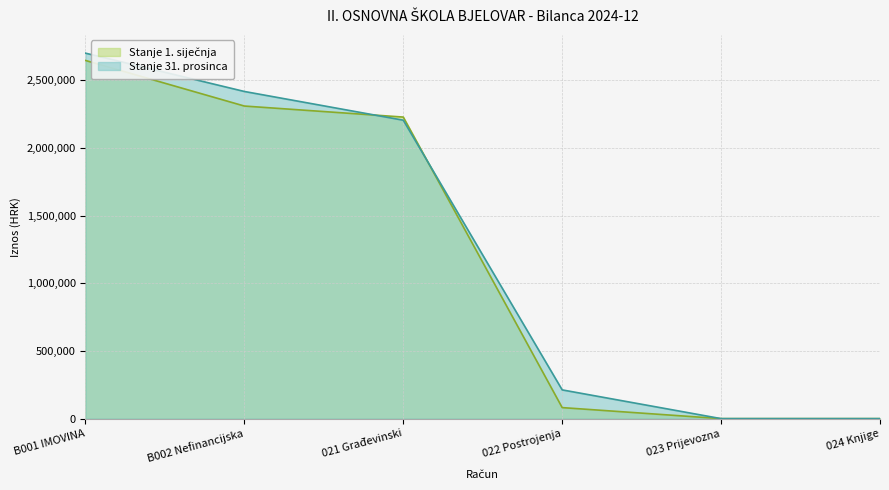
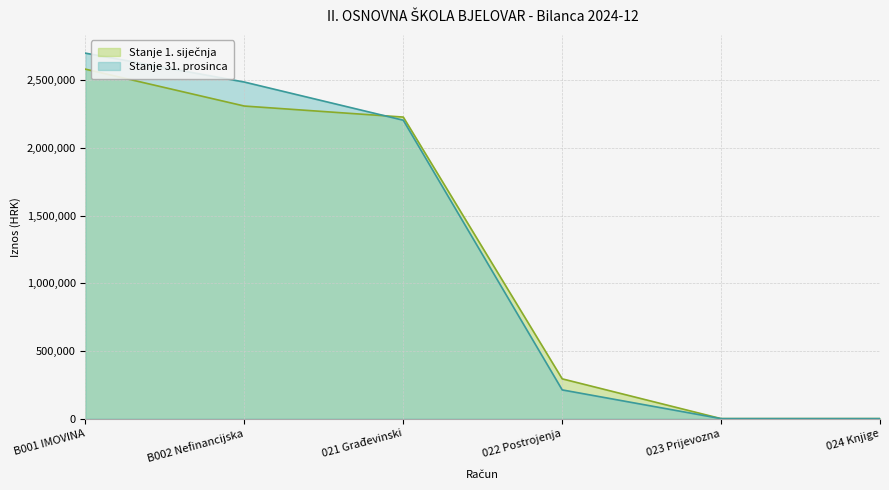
Stanje 1. siječnja, B001 IMOVINA: 2,650,000 -> 2,580,000
Stanje 31. prosinca, B002 Nefinancijska: 2,420,000 -> 2,490,000
Stanje 1. siječnja, 022 Postrojenja: 80,000 -> 290,000
